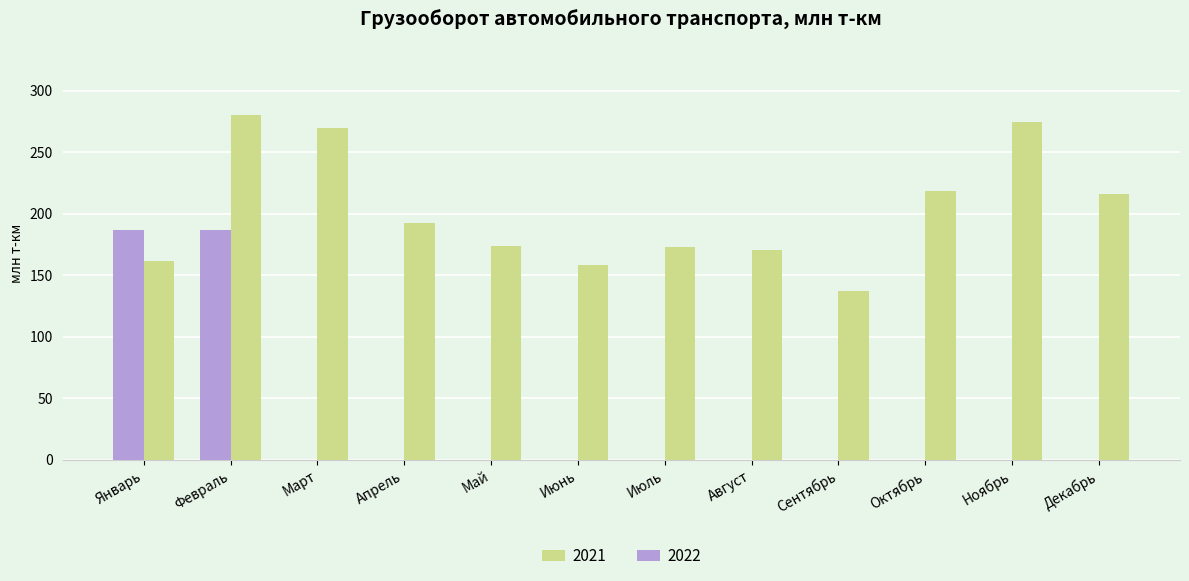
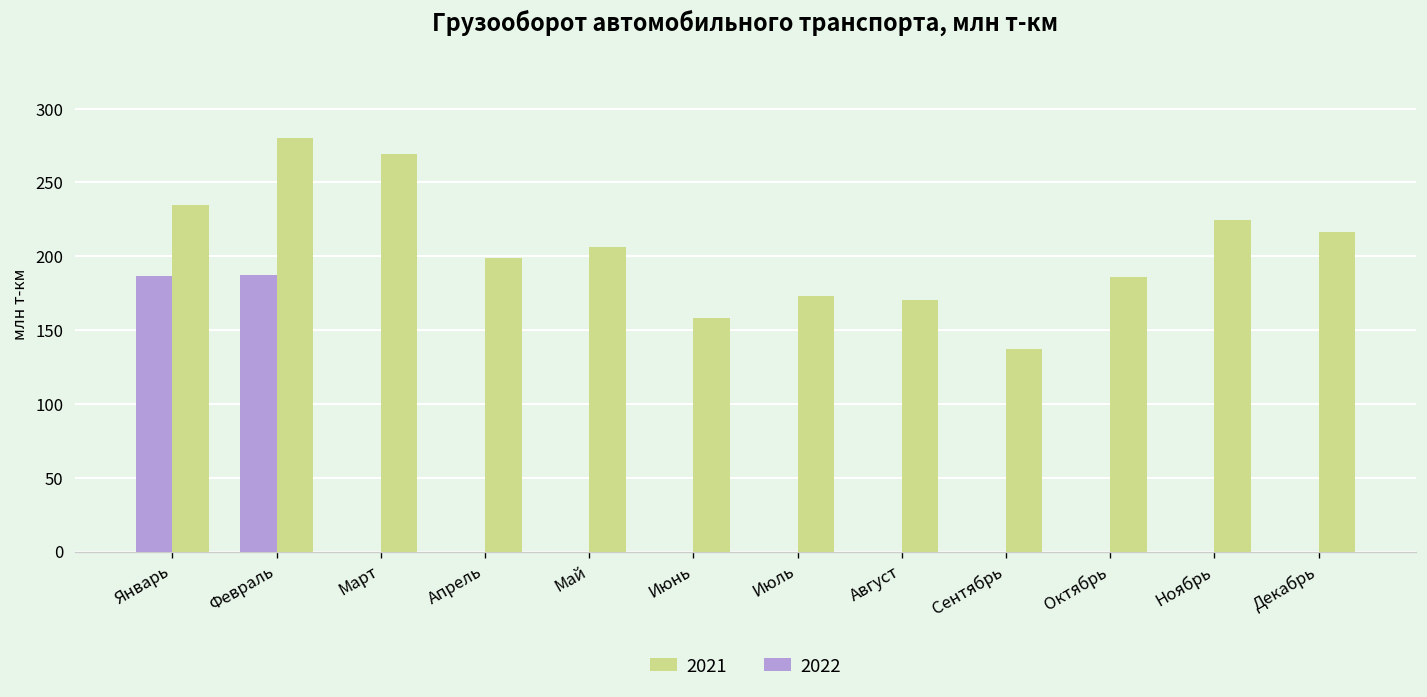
2021, Январь: 161 -> 235
2021, Апрель: 192 -> 199
2021, Май: 174 -> 206
2021, Октябрь: 218 -> 186
2021, Ноябрь: 275 -> 225
